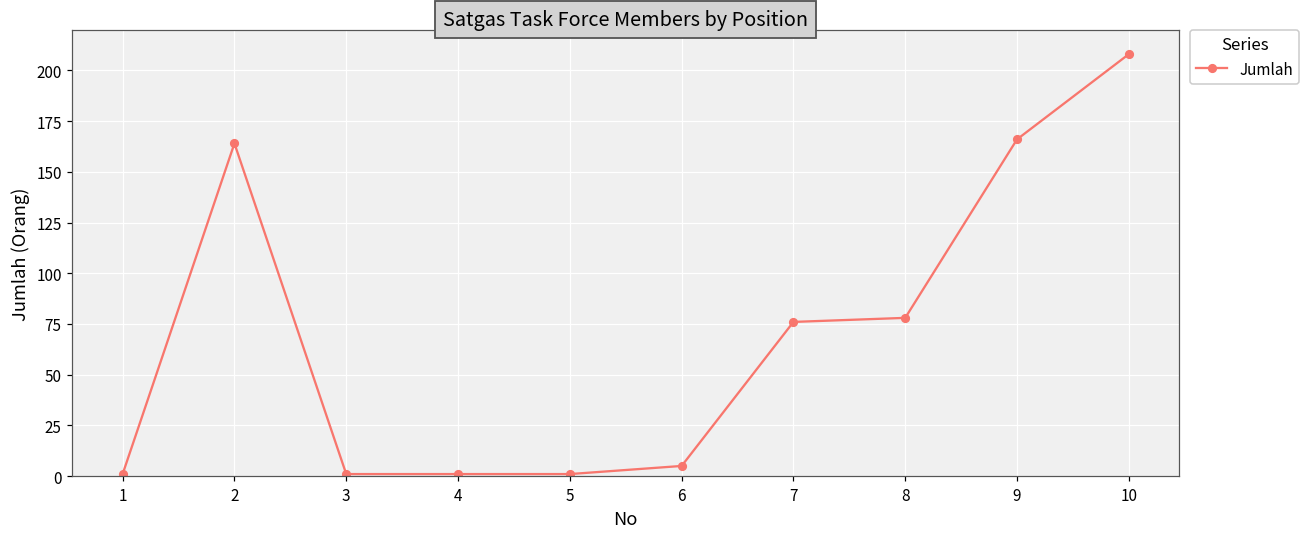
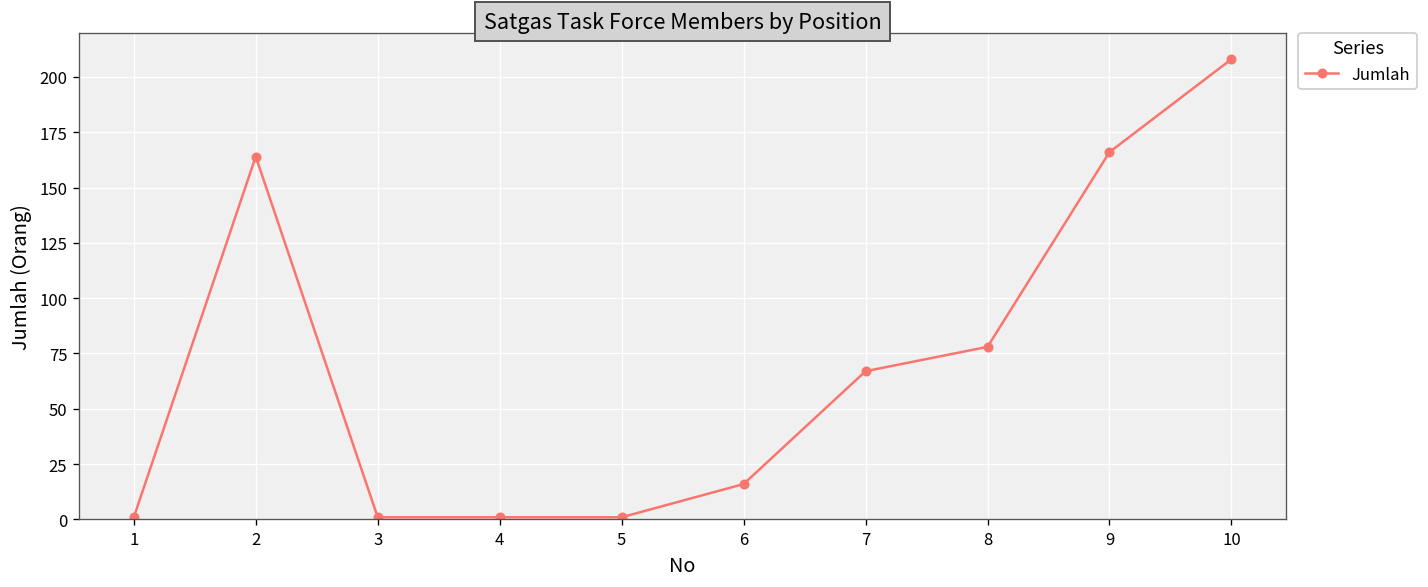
6: 5 -> 16
7: 76 -> 67
